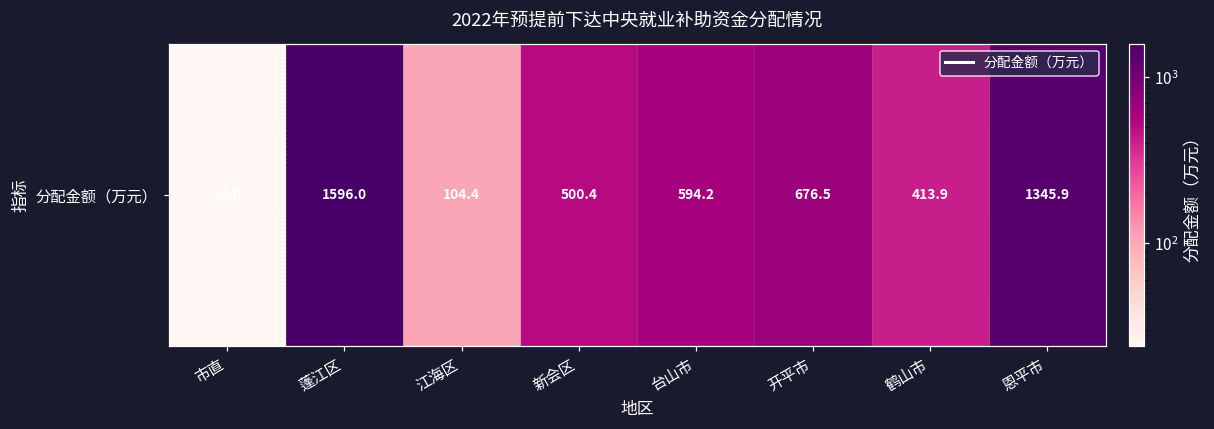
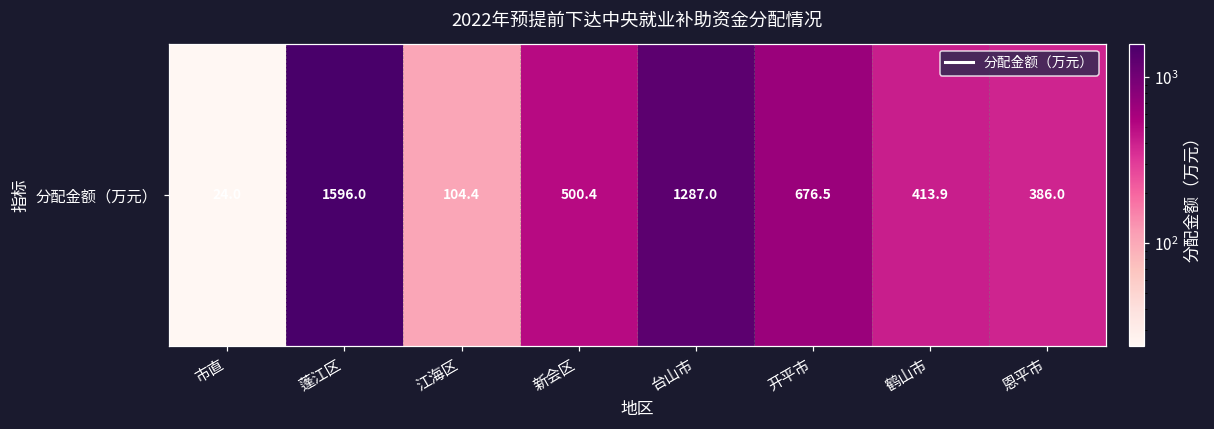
分配金额（万元）, 台山市: 594.2 -> 1287.0
分配金额（万元）, 恩平市: 1345.9 -> 386.0
